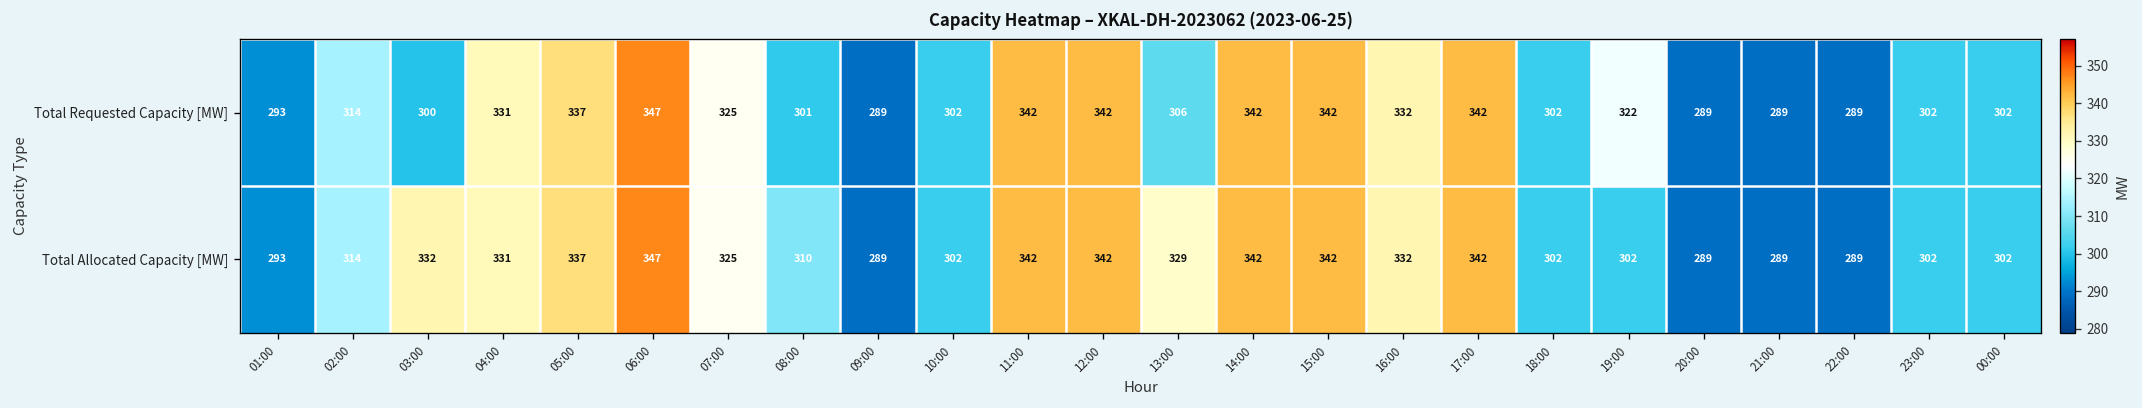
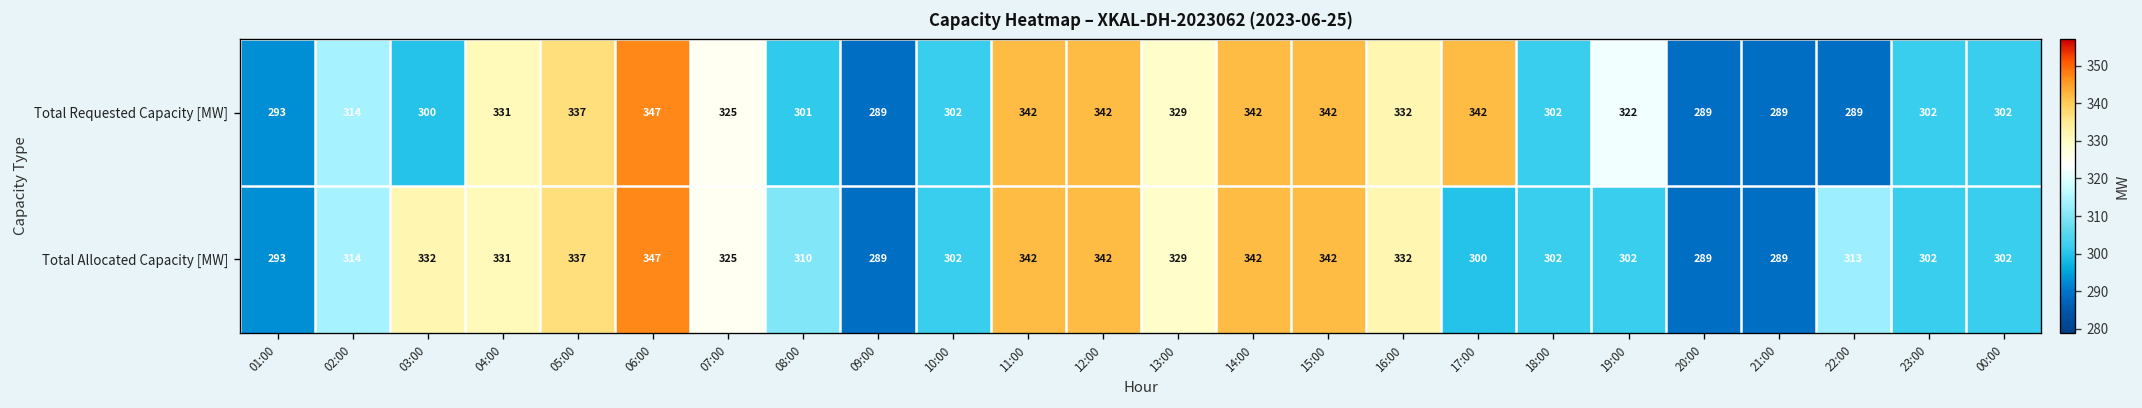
Total Requested Capacity [MW], 13:00: 306 -> 329
Total Allocated Capacity [MW], 17:00: 342 -> 300
Total Allocated Capacity [MW], 22:00: 289 -> 313
